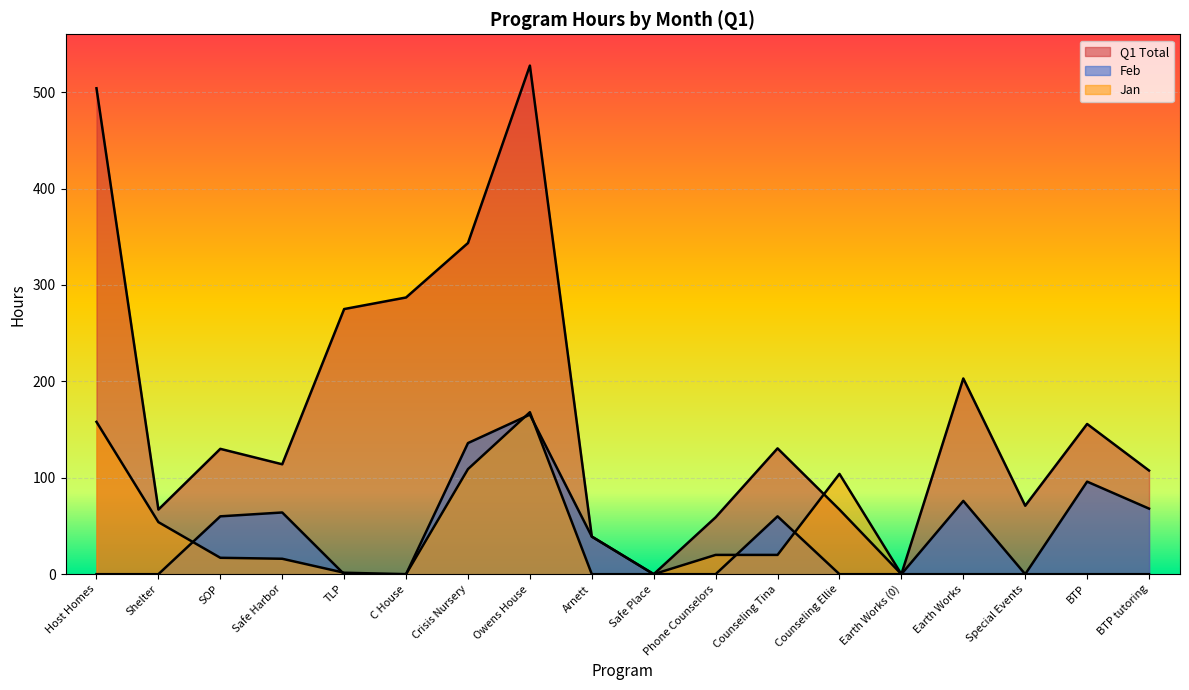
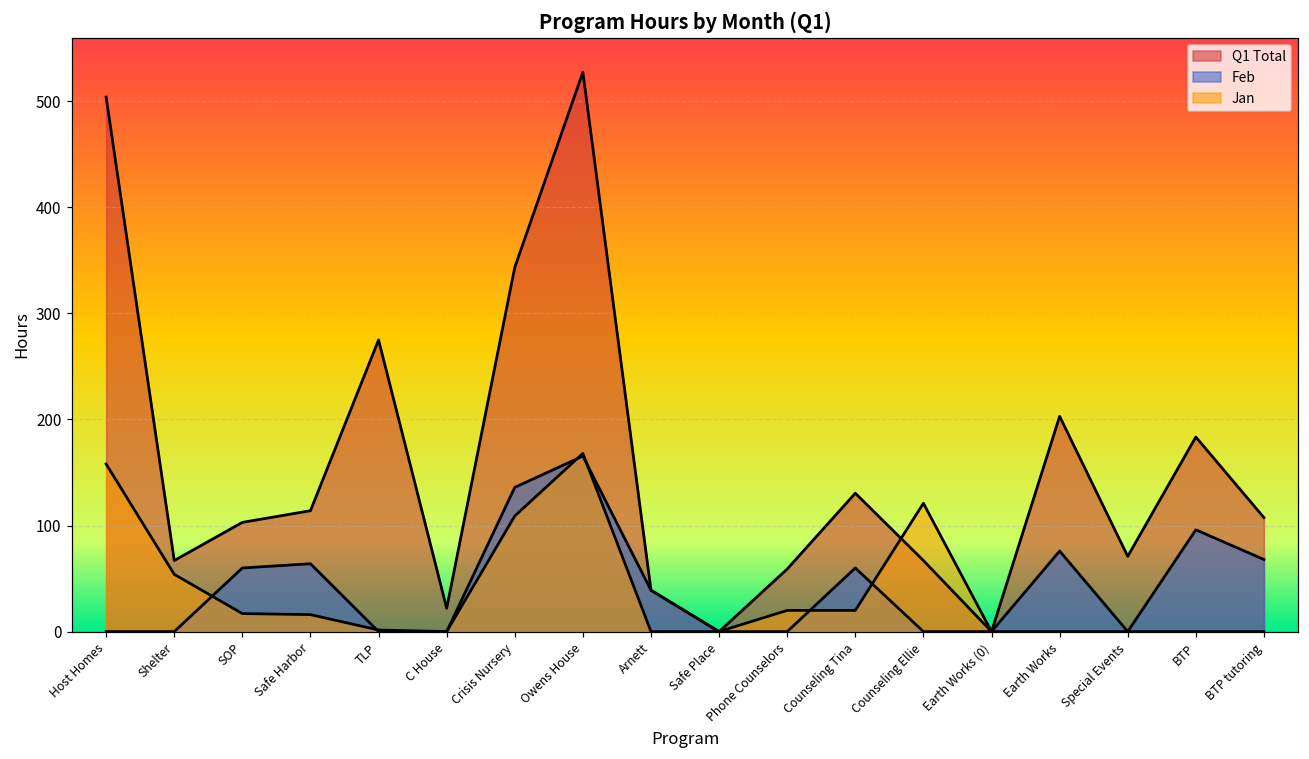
Q1 Total, SOP: 130 -> 100
Q1 Total, C House: 290 -> 20
Jan, Counseling Ellie: 100 -> 120
Q1 Total, BTP: 160 -> 180
